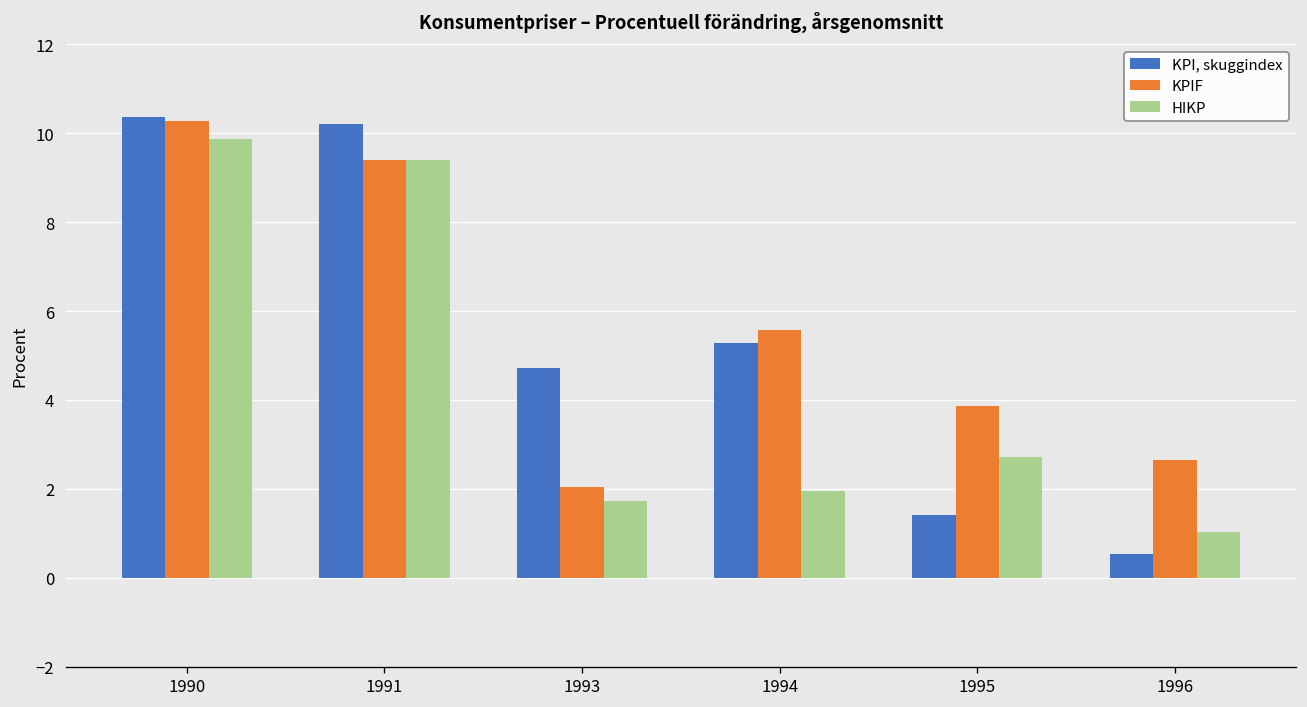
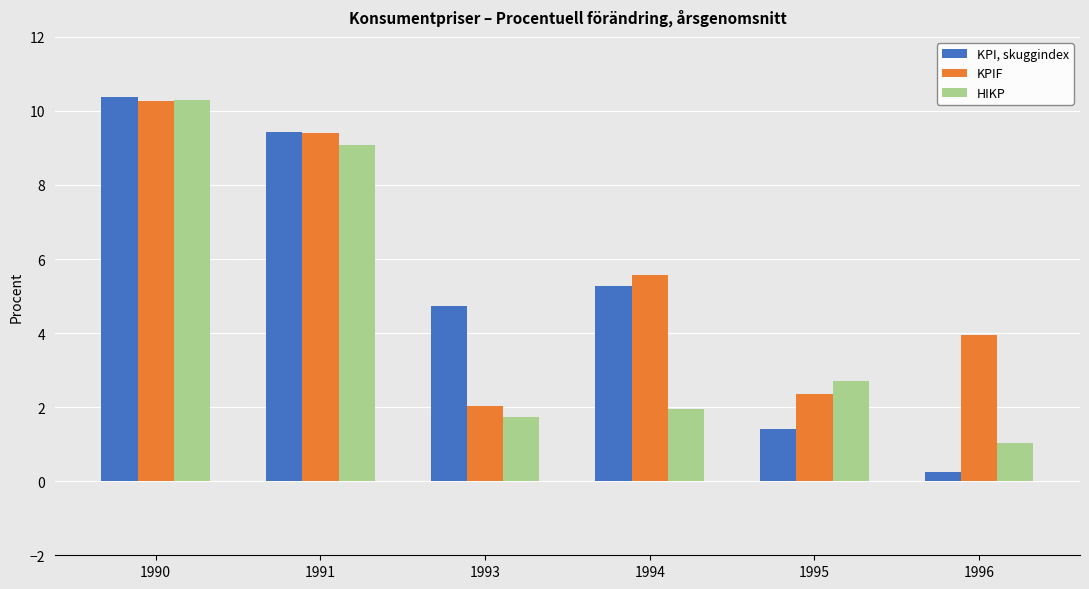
HIKP, 1990: 9.9 -> 10.3
KPI, skuggindex, 1991: 10.2 -> 9.4
HIKP, 1991: 9.4 -> 9.1
KPIF, 1995: 3.9 -> 2.4
KPI, skuggindex, 1996: 0.5 -> 0.2
KPIF, 1996: 2.6 -> 4.0
